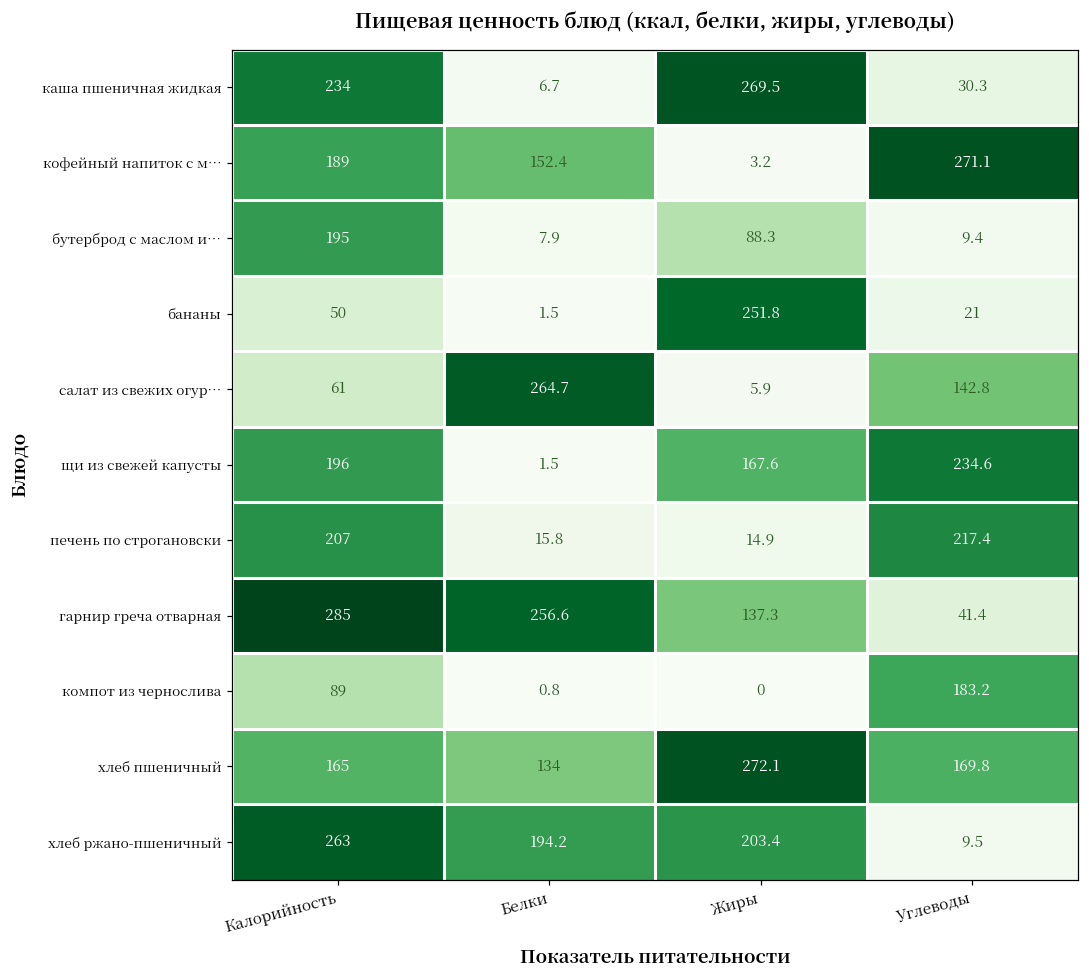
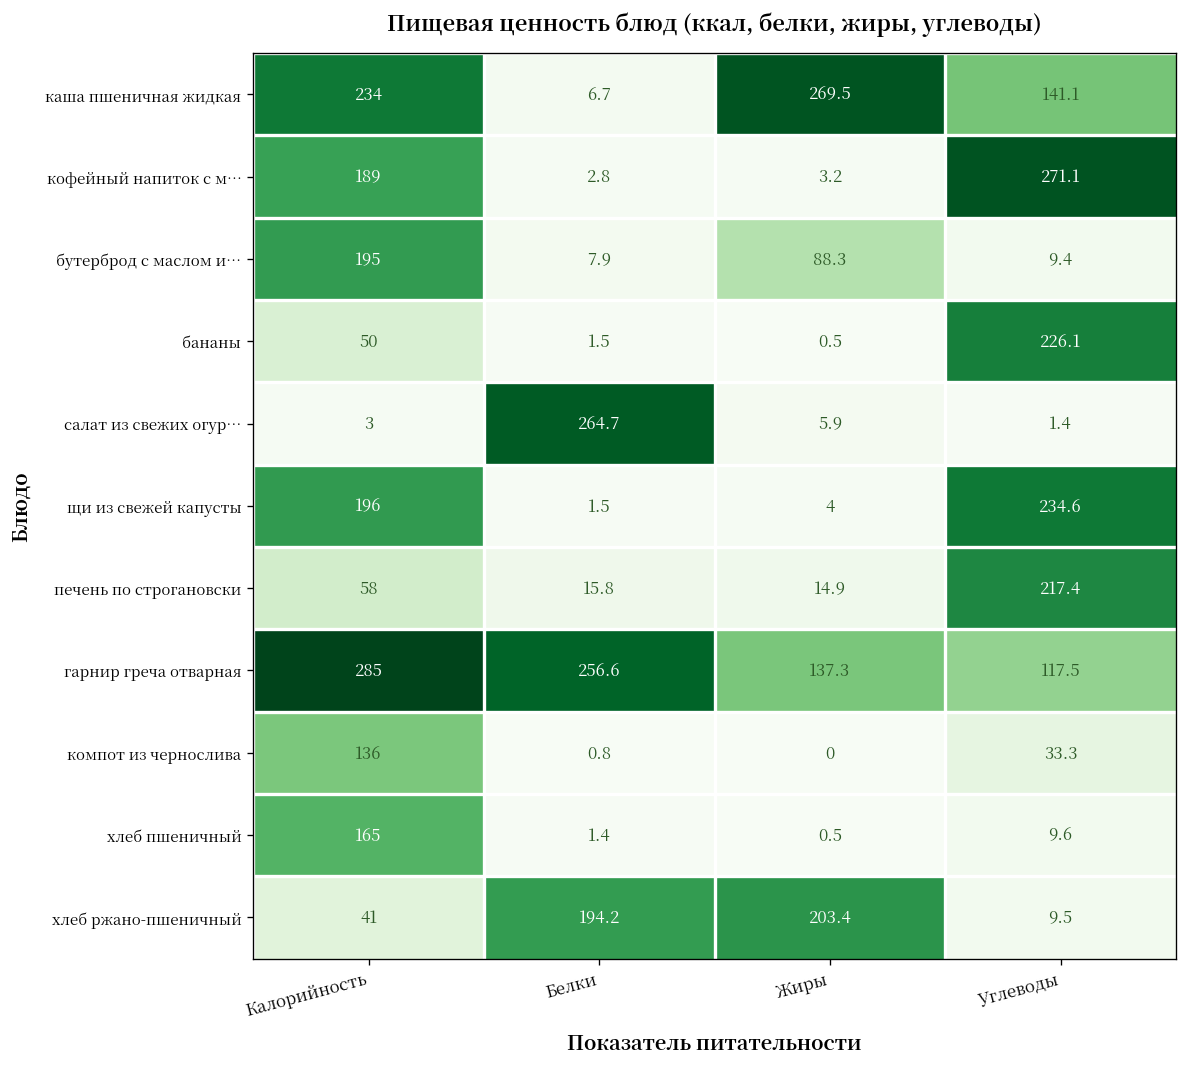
каша пшеничная жидкая, Углеводы: 30.3 -> 141.1
кофейный напиток с м…, Белки: 152.4 -> 2.8
бананы, Жиры: 251.8 -> 0.5
бананы, Углеводы: 21 -> 226.1
салат из свежих огур…, Калорийность: 61 -> 3
салат из свежих огур…, Углеводы: 142.8 -> 1.4
щи из свежей капусты, Жиры: 167.6 -> 4
печень по строгановски, Калорийность: 207 -> 58
гарнир греча отварная, Углеводы: 41.4 -> 117.5
компот из чернослива, Калорийность: 89 -> 136
компот из чернослива, Углеводы: 183.2 -> 33.3
хлеб пшеничный, Белки: 134 -> 1.4
хлеб пшеничный, Жиры: 272.1 -> 0.5
хлеб пшеничный, Углеводы: 169.8 -> 9.6
хлеб ржано-пшеничный, Калорийность: 263 -> 41
